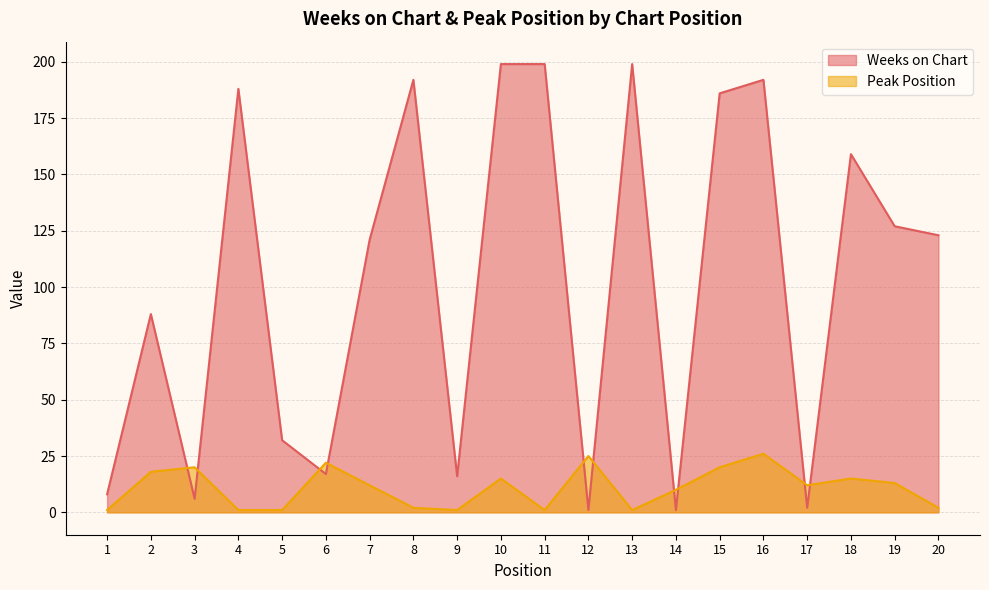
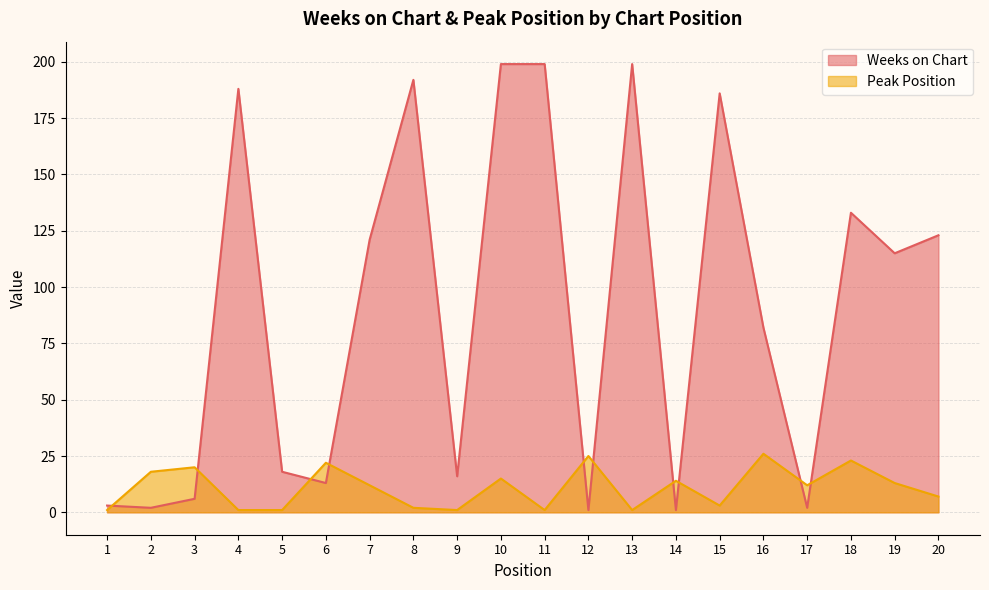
Weeks on Chart, 1: 8 -> 3
Weeks on Chart, 2: 88 -> 2
Weeks on Chart, 5: 32 -> 18
Weeks on Chart, 6: 17 -> 13
Peak Position, 14: 10 -> 14
Peak Position, 15: 20 -> 3
Weeks on Chart, 16: 192 -> 82
Weeks on Chart, 18: 159 -> 133
Peak Position, 18: 15 -> 23
Weeks on Chart, 19: 127 -> 115
Peak Position, 20: 2 -> 7
